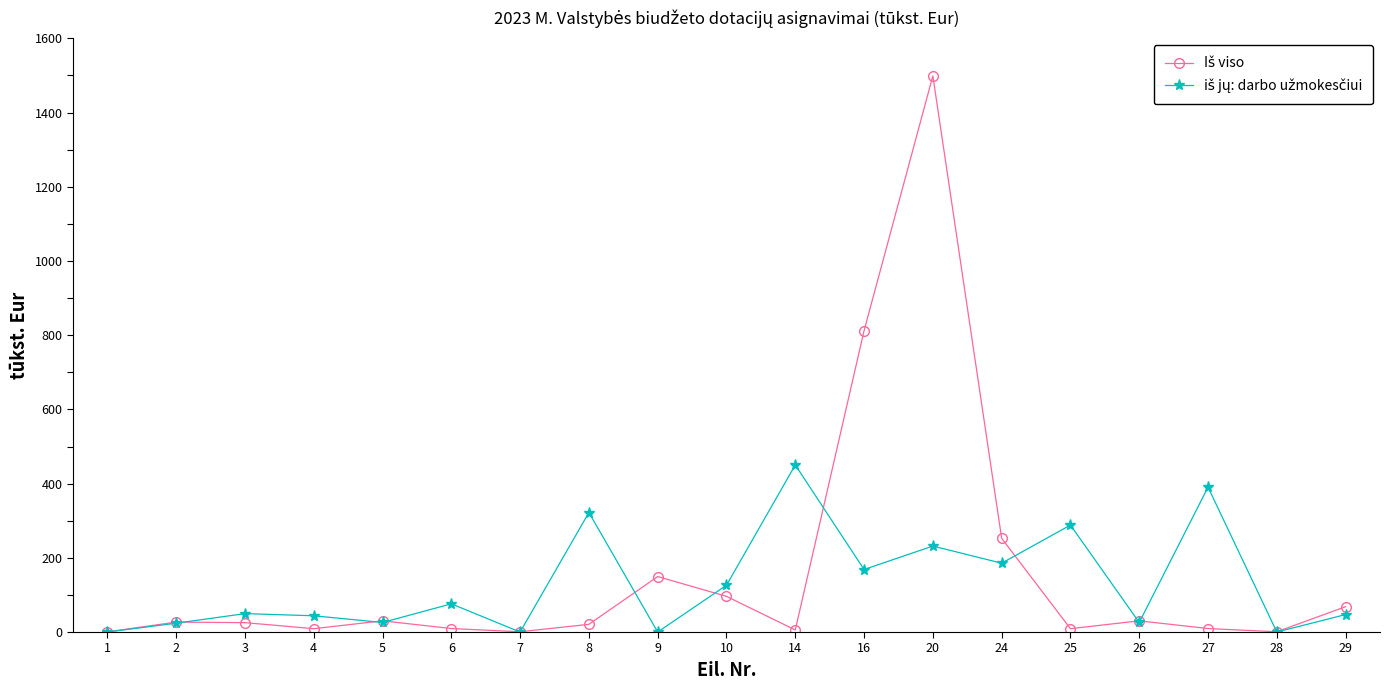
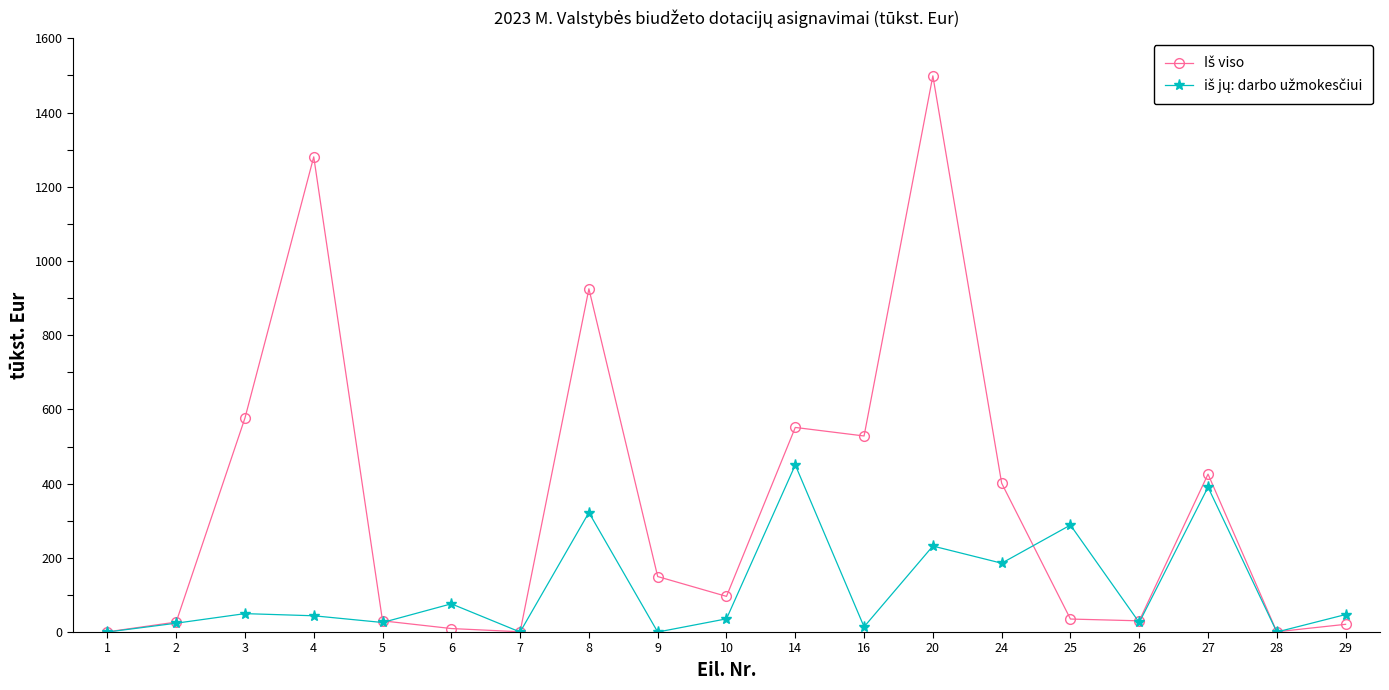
Iš viso, 3: 30 -> 580
Iš viso, 4: 10 -> 1280
Iš viso, 8: 20 -> 930
iš jų: darbo užmokesčiui, 10: 130 -> 40
Iš viso, 14: 10 -> 550
Iš viso, 16: 810 -> 530
iš jų: darbo užmokesčiui, 16: 170 -> 10
Iš viso, 24: 250 -> 400
Iš viso, 25: 10 -> 40
Iš viso, 27: 10 -> 430
Iš viso, 29: 70 -> 20
